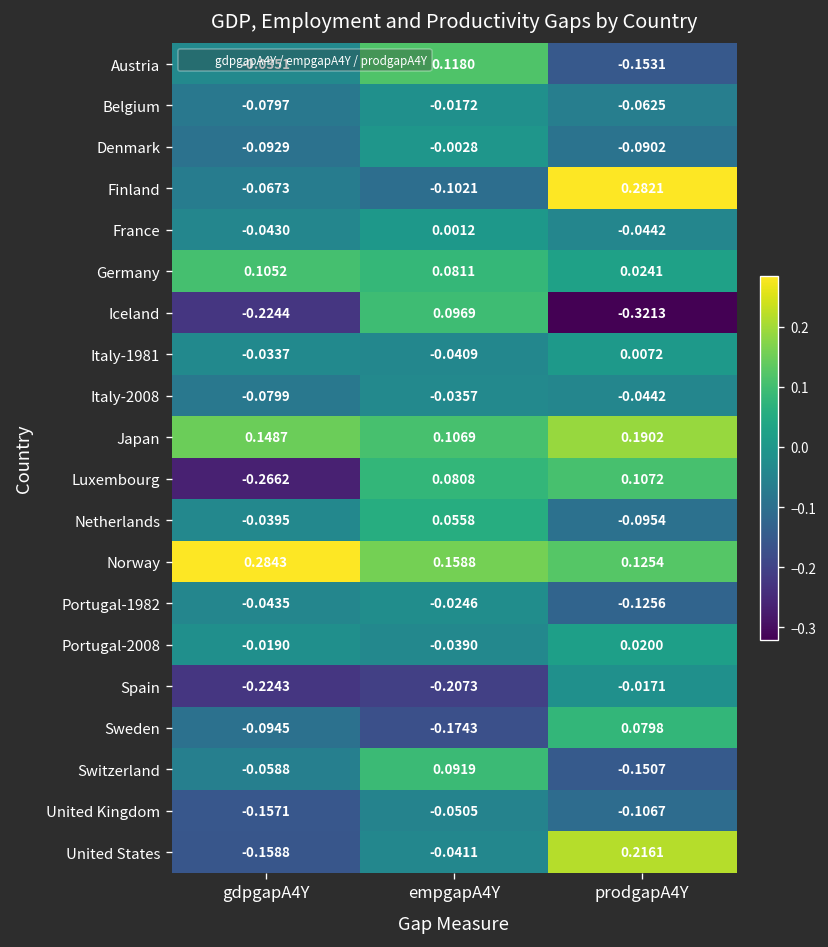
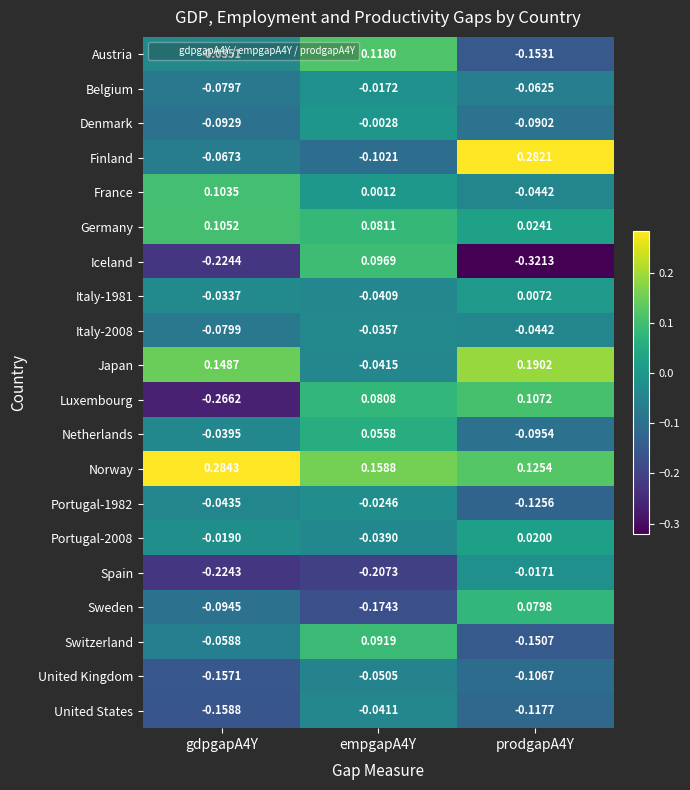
France, gdpgapA4Y: -0.0430 -> 0.1035
Japan, empgapA4Y: 0.1069 -> -0.0415
United States, prodgapA4Y: 0.2161 -> -0.1177
